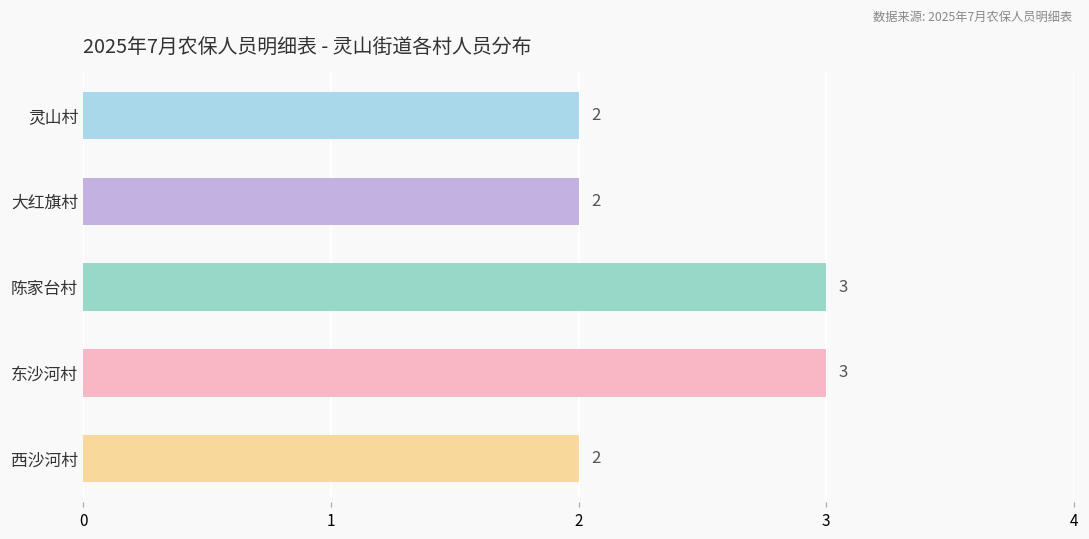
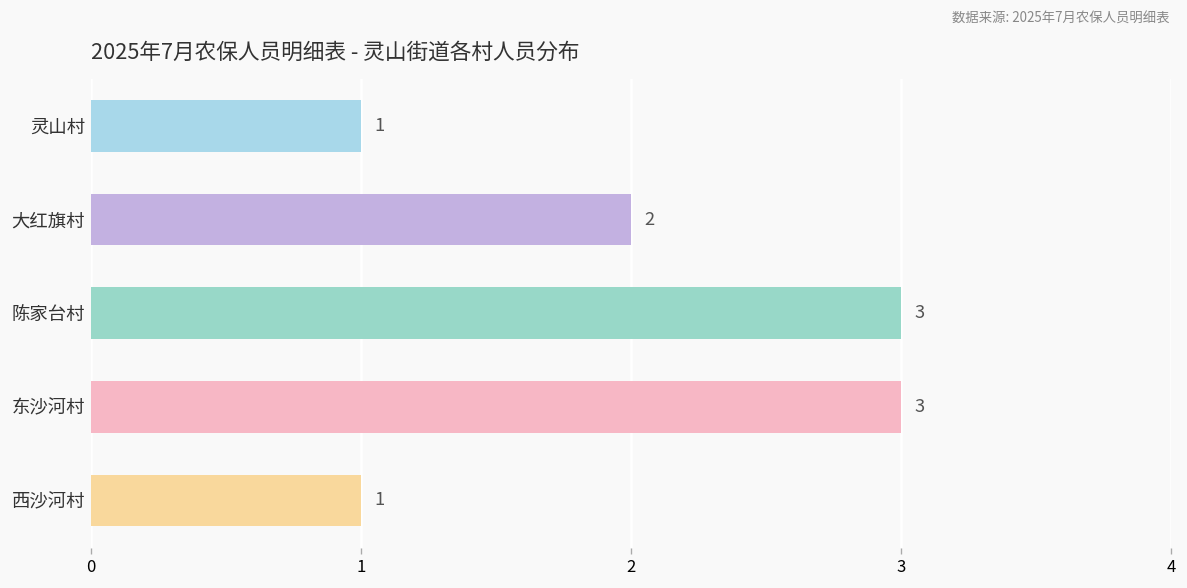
灵山村: 2 -> 1
西沙河村: 2 -> 1
